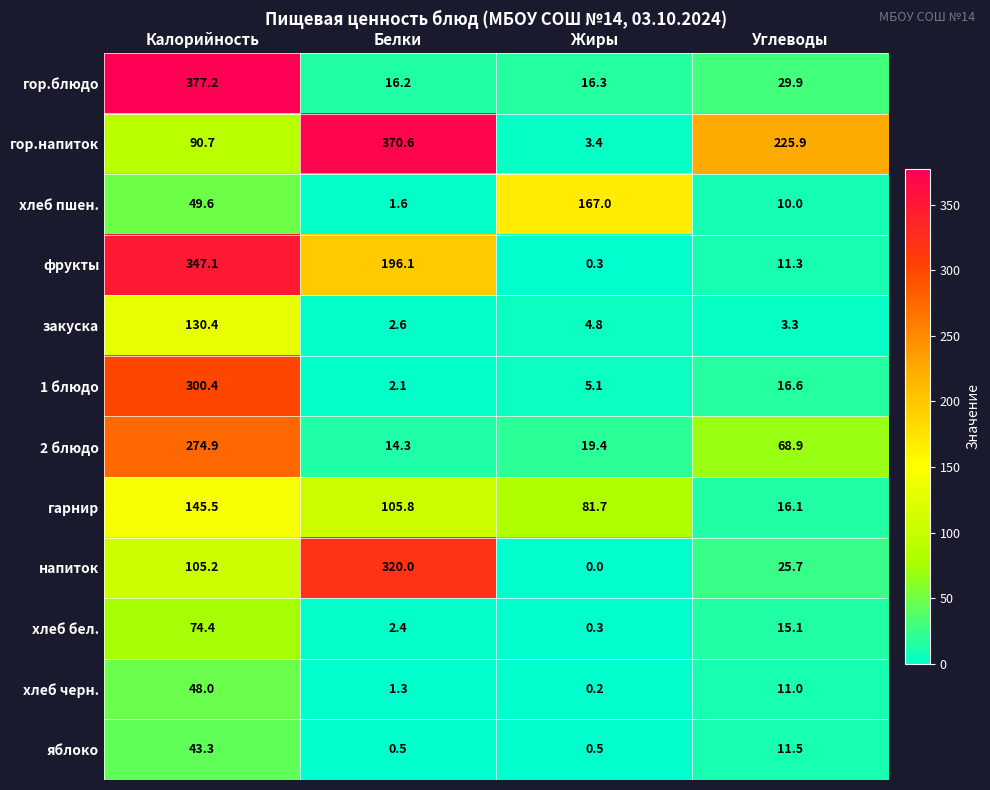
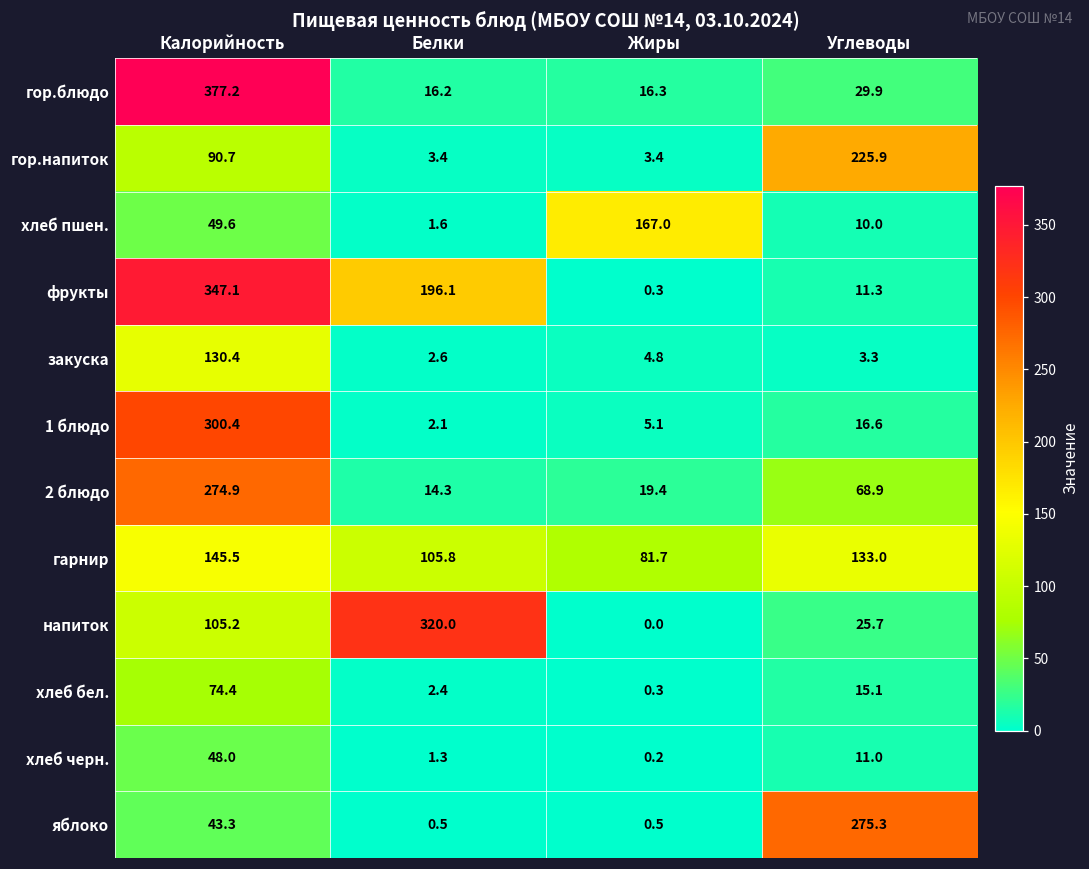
гор.напиток, Белки: 370.6 -> 3.4
гарнир, Углеводы: 16.1 -> 133.0
яблоко, Углеводы: 11.5 -> 275.3
